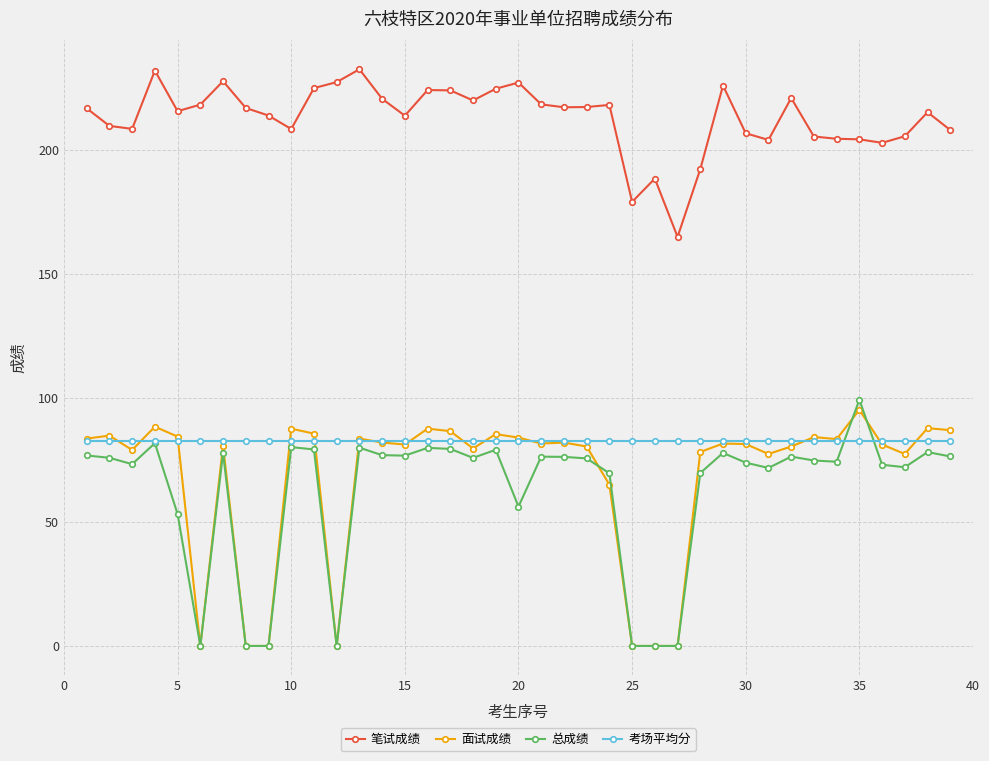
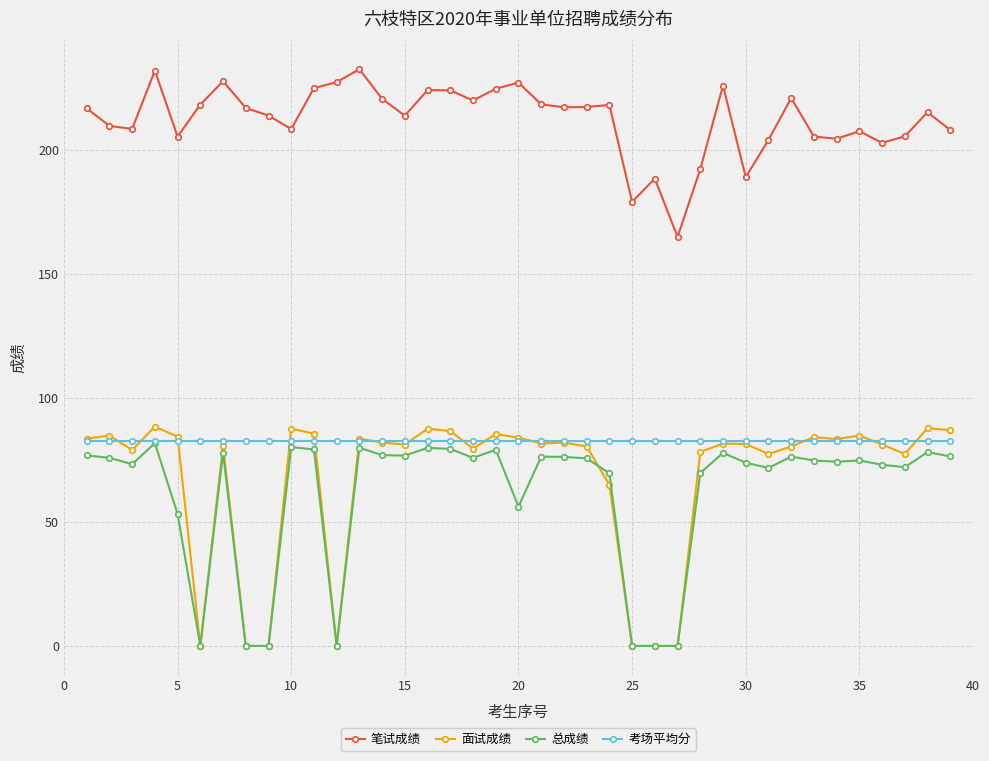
笔试成绩, 5: 216 -> 205
笔试成绩, 30: 207 -> 189
笔试成绩, 35: 204 -> 208
面试成绩, 35: 95 -> 85
总成绩, 35: 99 -> 75
